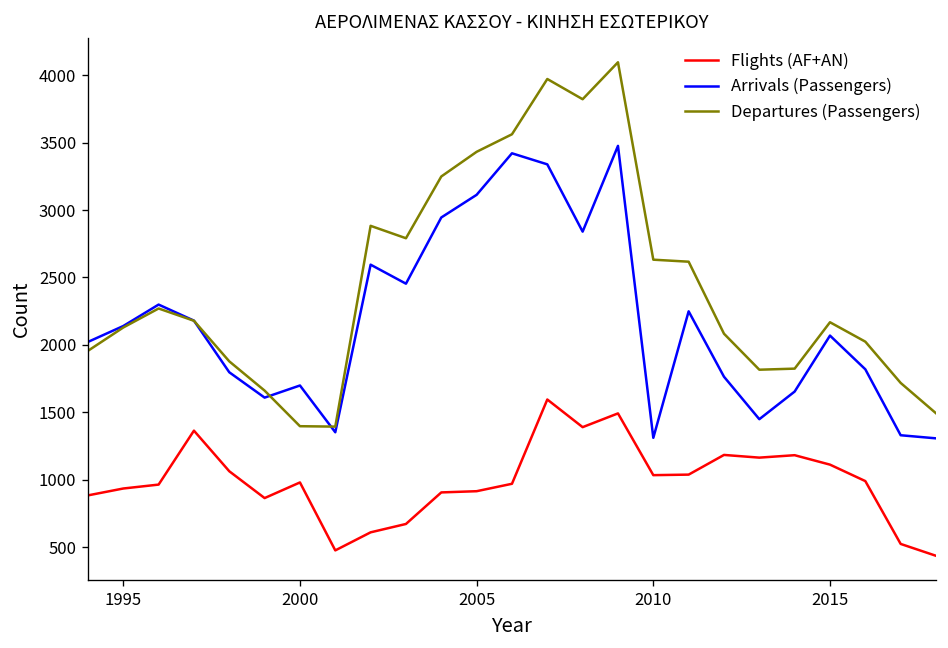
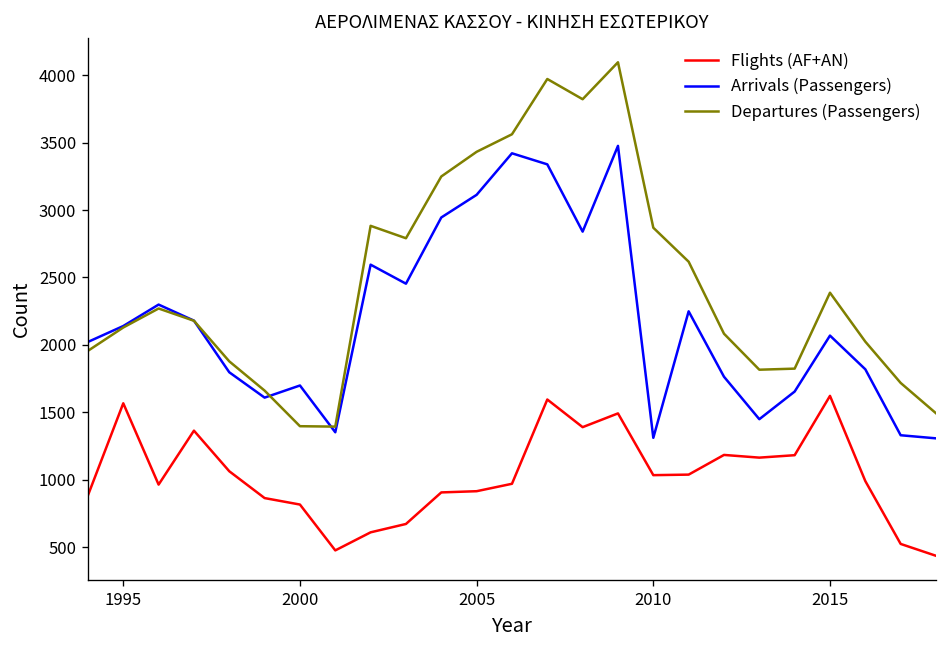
Flights (AF+AN), 1995: 940 -> 1570
Flights (AF+AN), 2000: 980 -> 820
Departures (Passengers), 2010: 2630 -> 2870
Flights (AF+AN), 2015: 1110 -> 1620
Departures (Passengers), 2015: 2170 -> 2390
